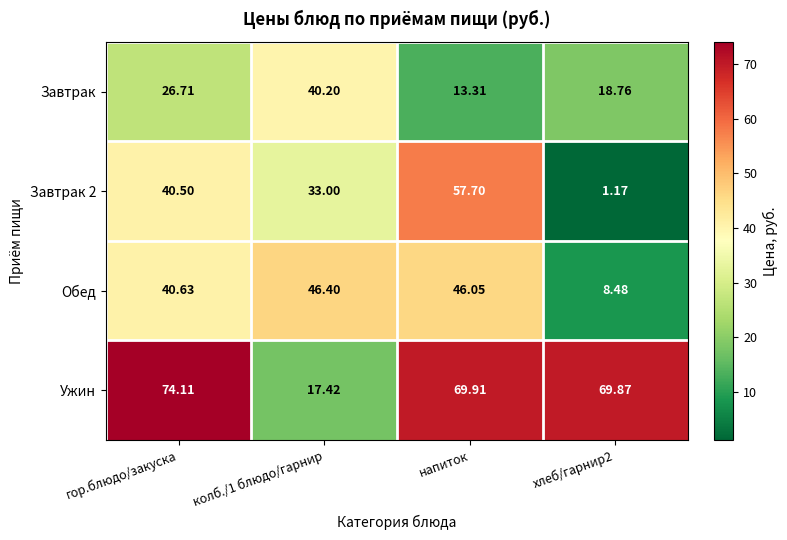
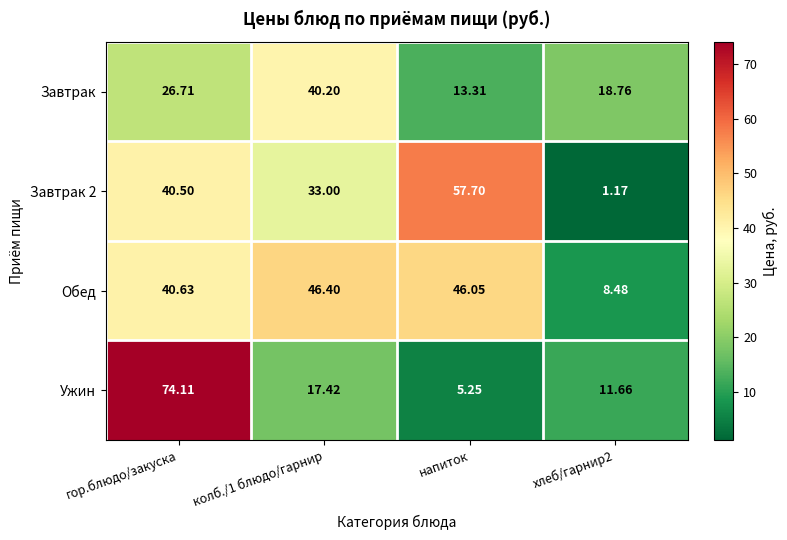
Ужин, напиток: 69.91 -> 5.25
Ужин, хлеб/гарнир2: 69.87 -> 11.66
